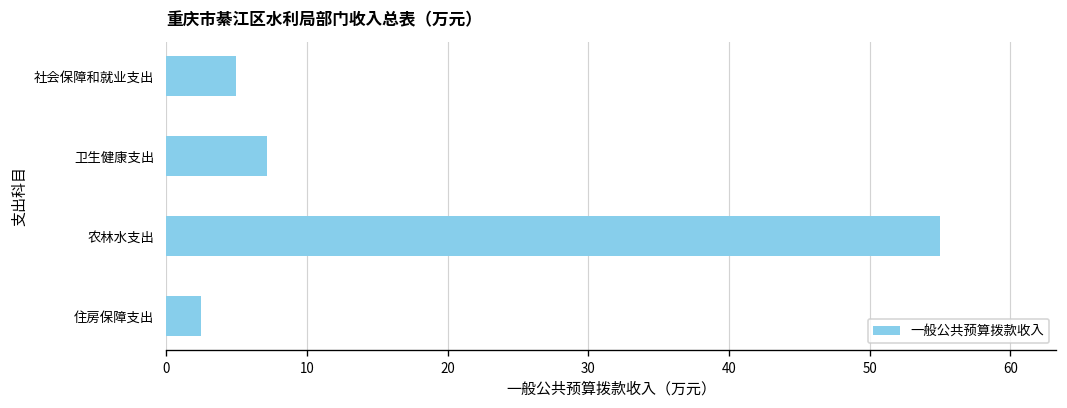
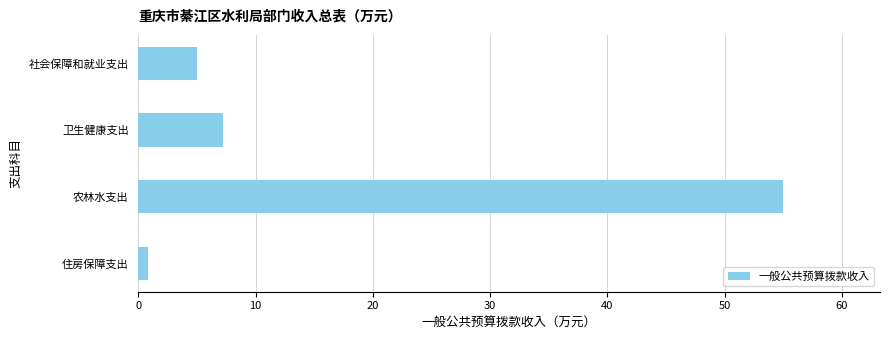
住房保障支出: 2.5 -> 0.8
